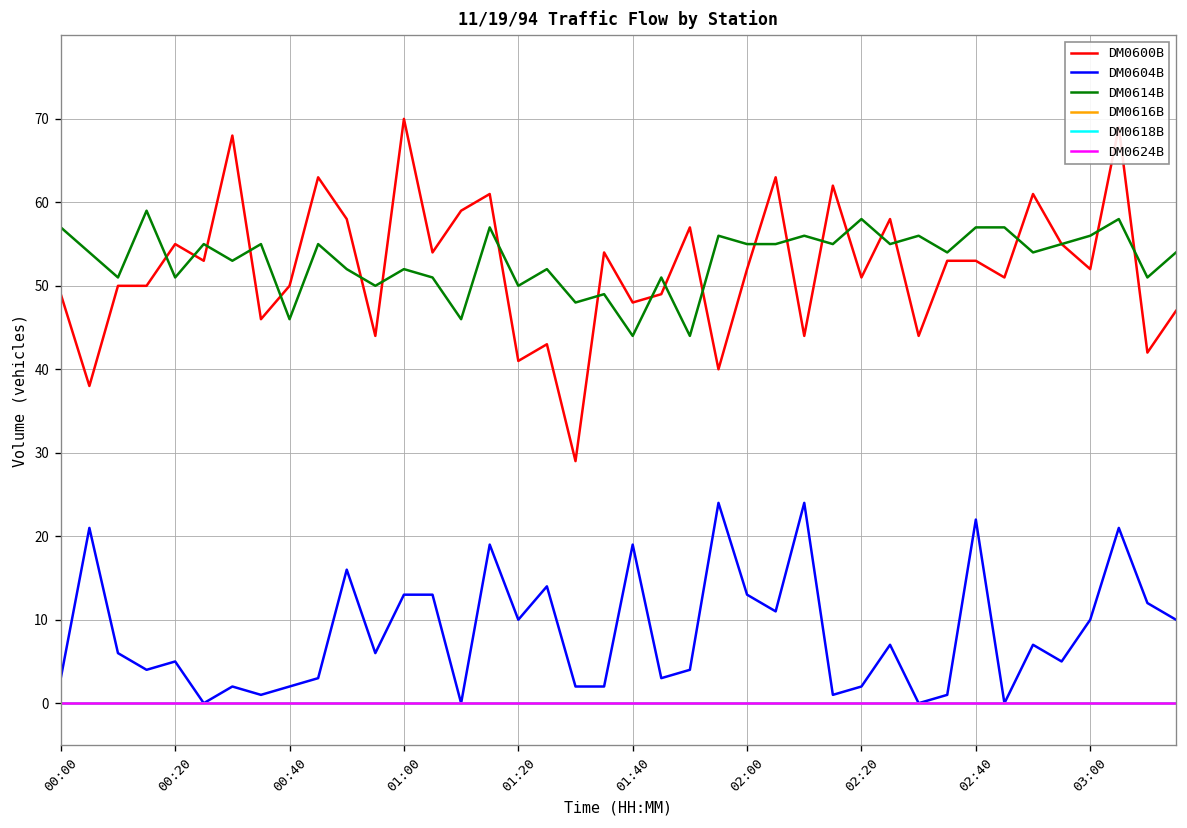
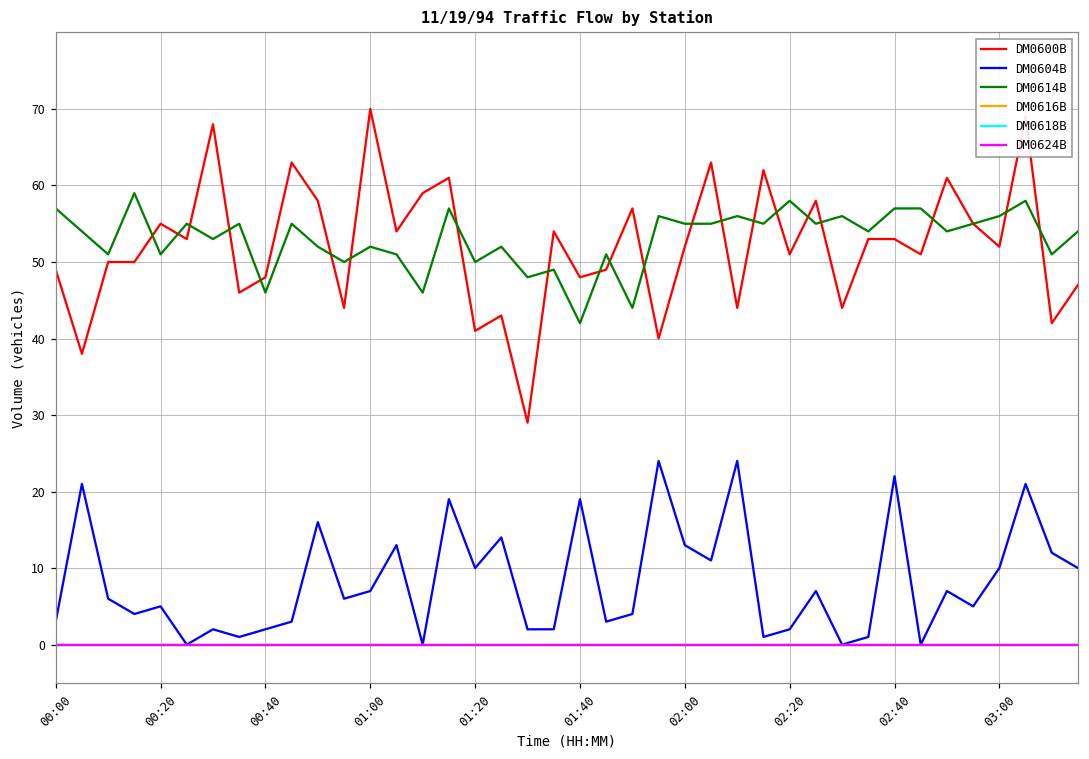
DM0600B, 00:40: 50 -> 48
DM0604B, 01:00: 13 -> 7
DM0614B, 01:40: 44 -> 42
